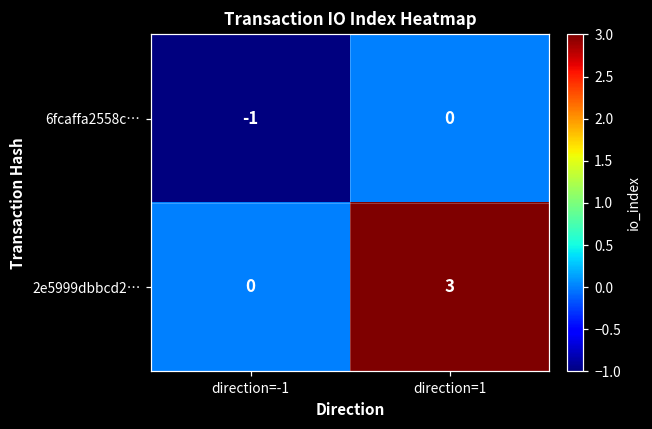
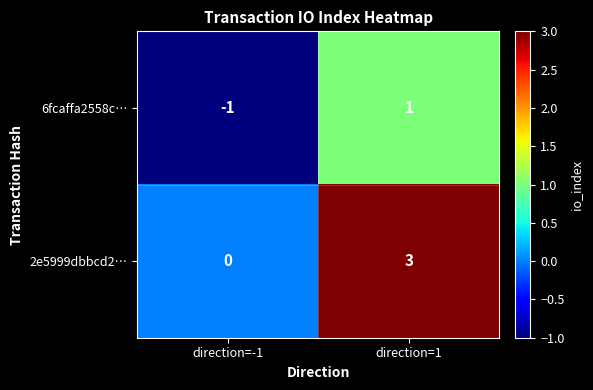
6fcaffa2558c…, direction=1: 0 -> 1
